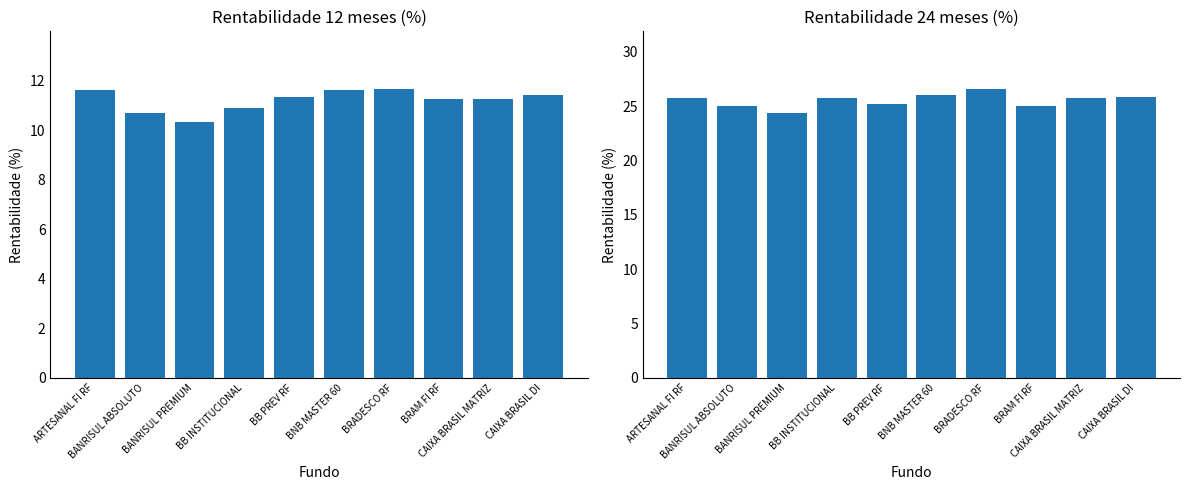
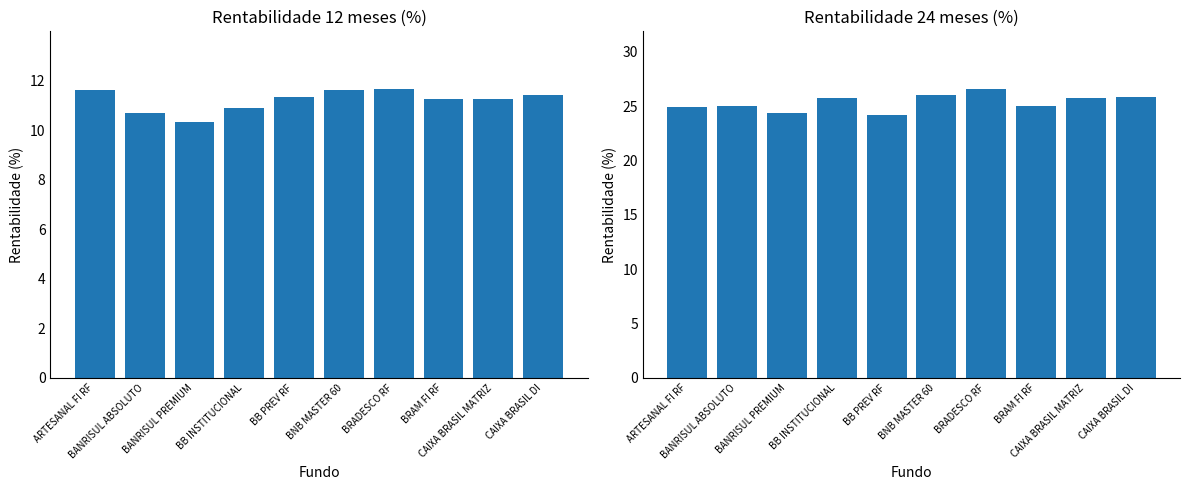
Rentabilidade 24 meses (%), ARTESANAL FI RF: 25.7 -> 24.9
Rentabilidade 24 meses (%), BB PREV RF: 25.2 -> 24.2
